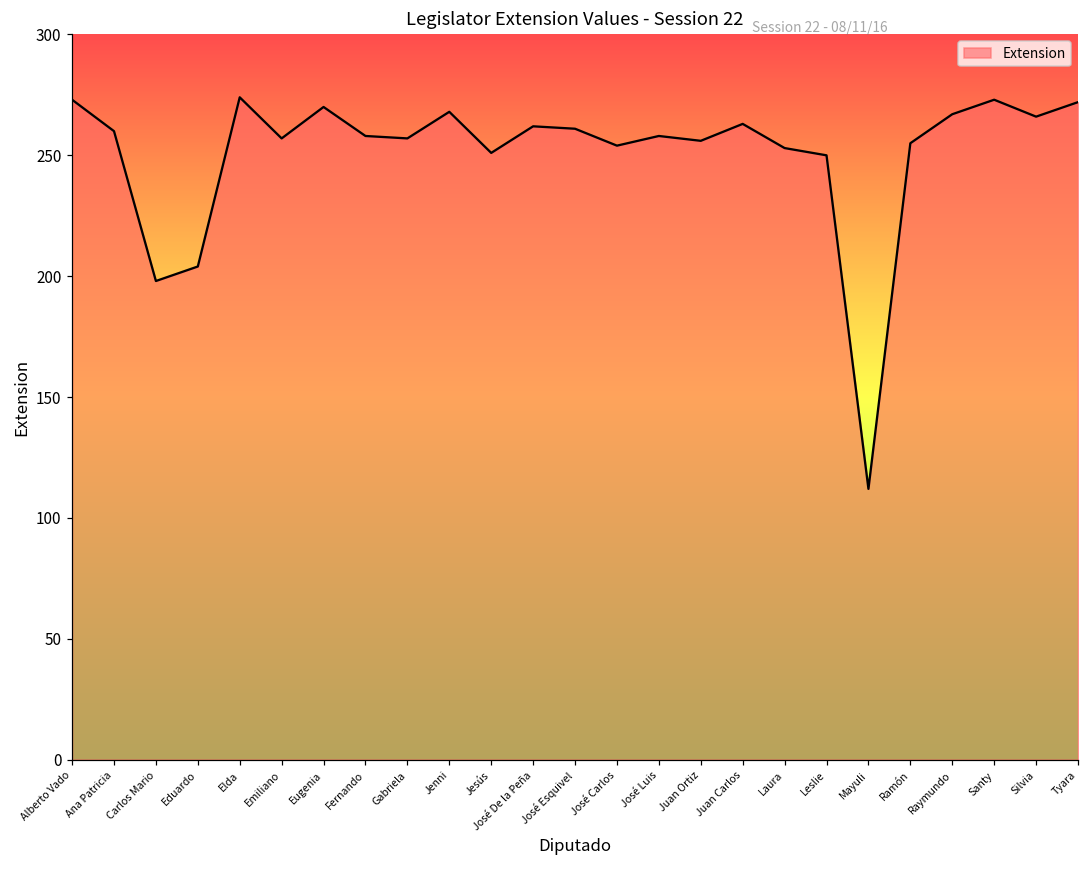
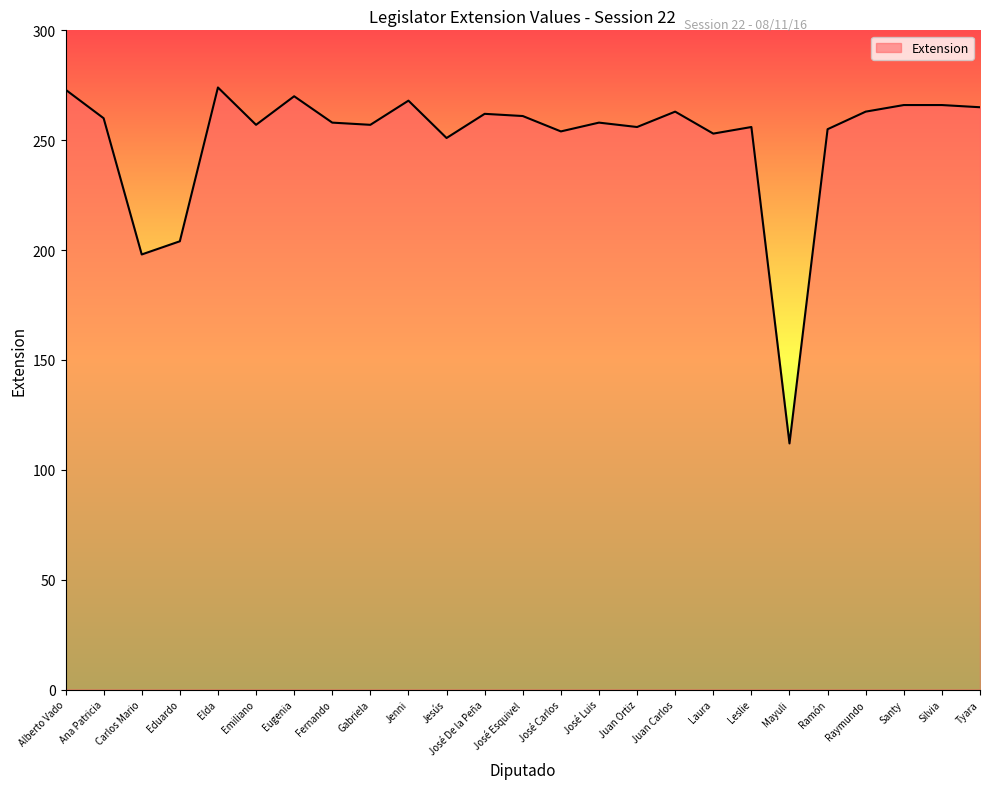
Leslie: 250 -> 256
Raymundo: 267 -> 263
Santy: 273 -> 266
Tyara: 272 -> 265
